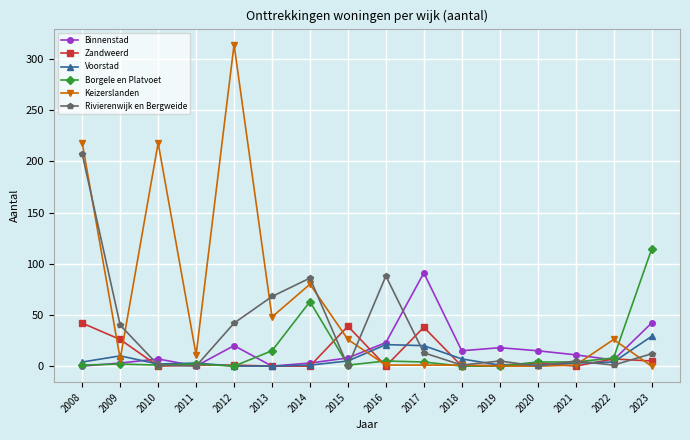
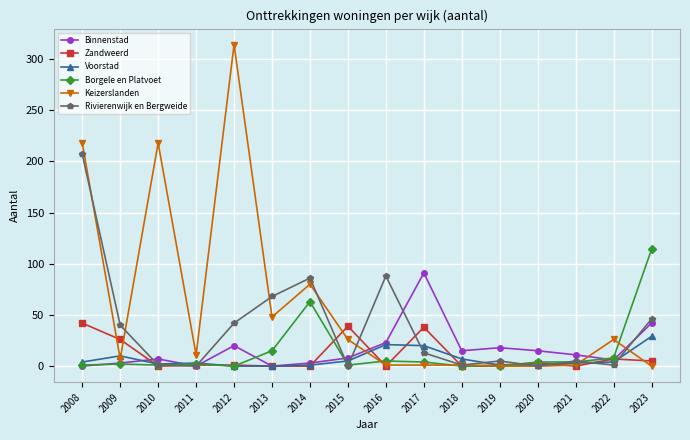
Rivierenwijk en Bergweide, 2023: 12 -> 46
